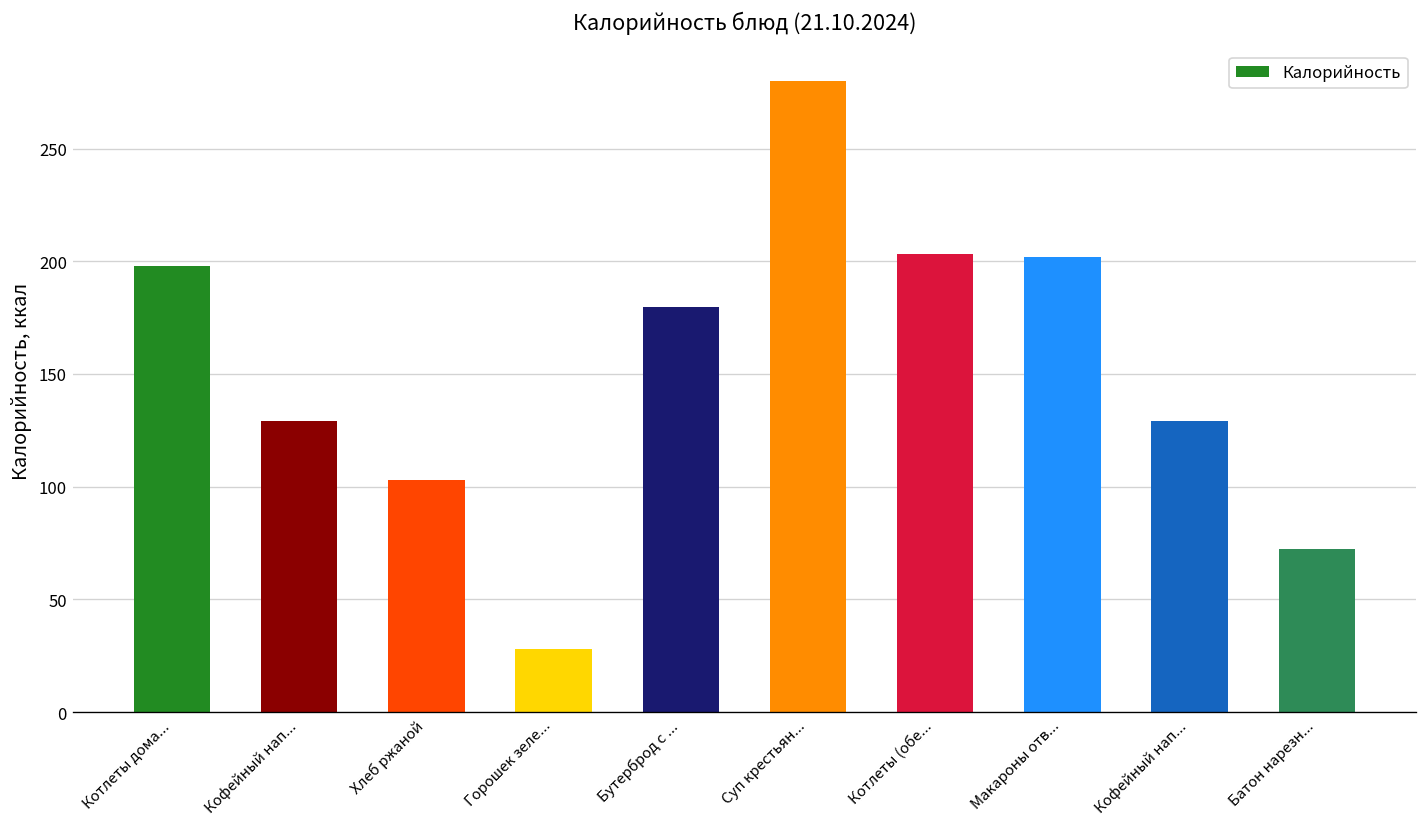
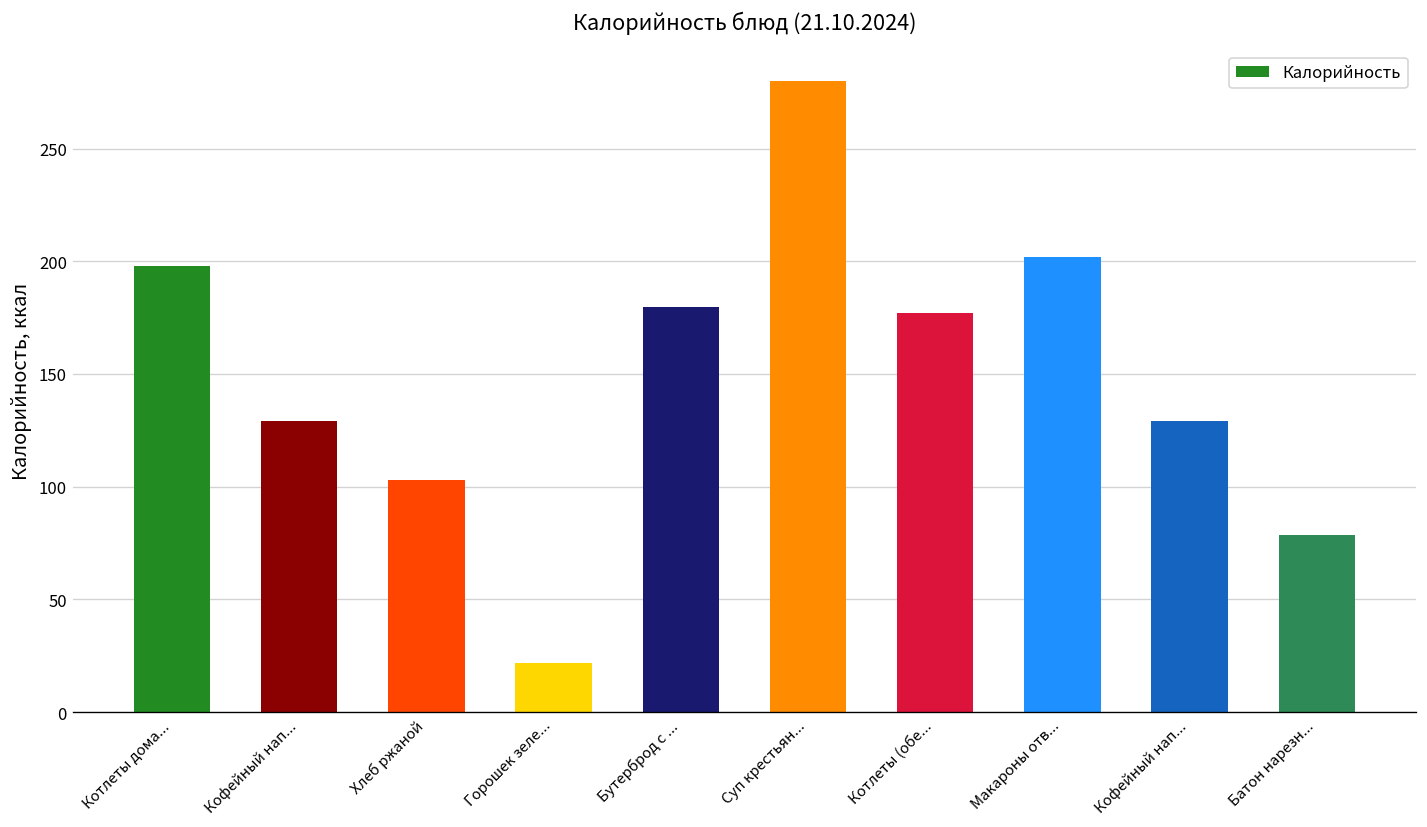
Горошек зеле...: 28 -> 22
Котлеты (обе...: 203 -> 177
Батон нарезн...: 72 -> 79
